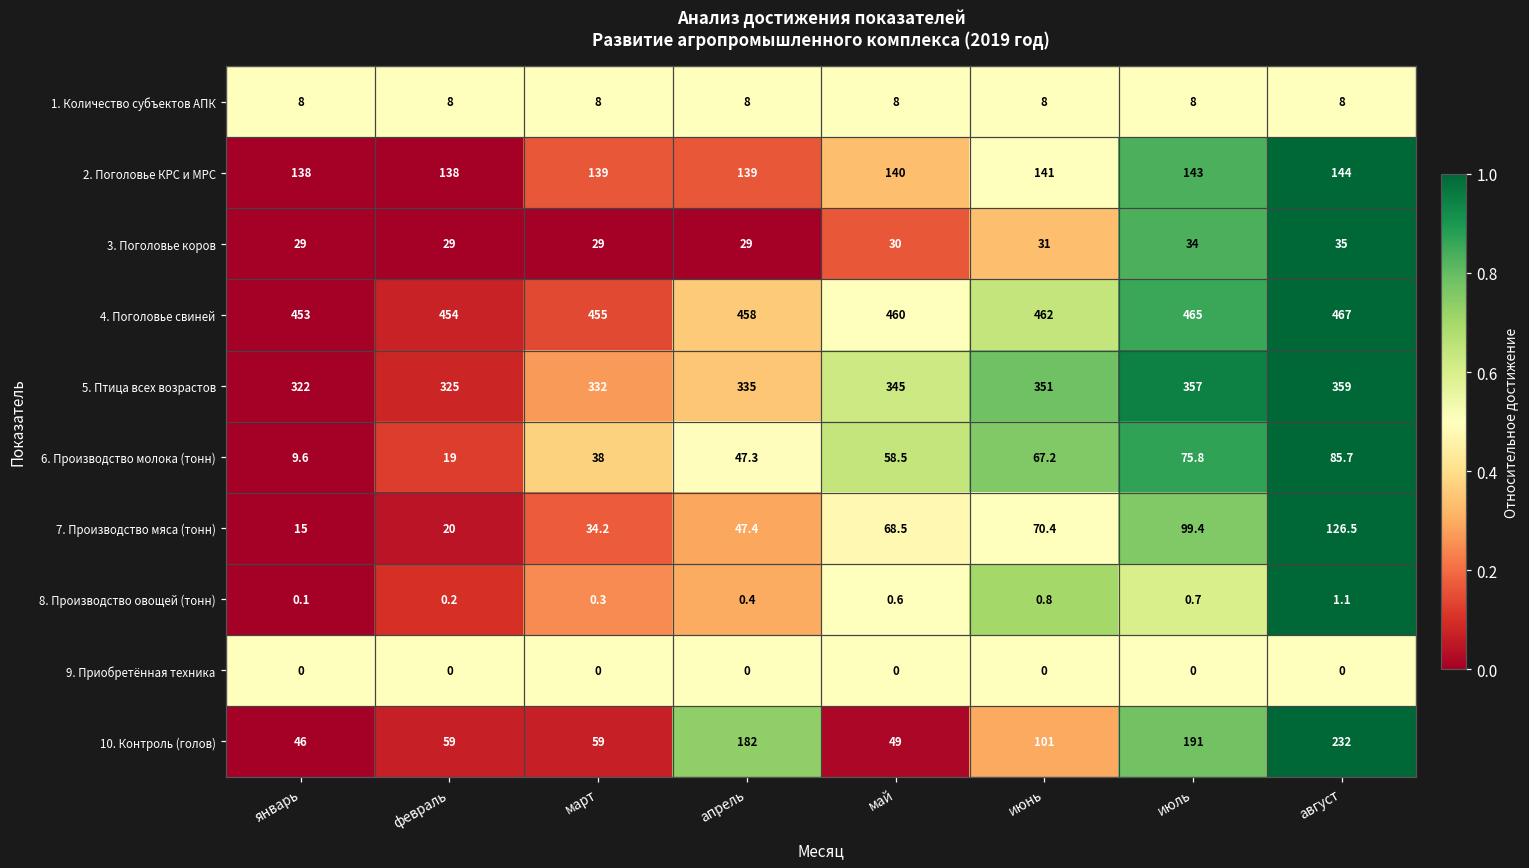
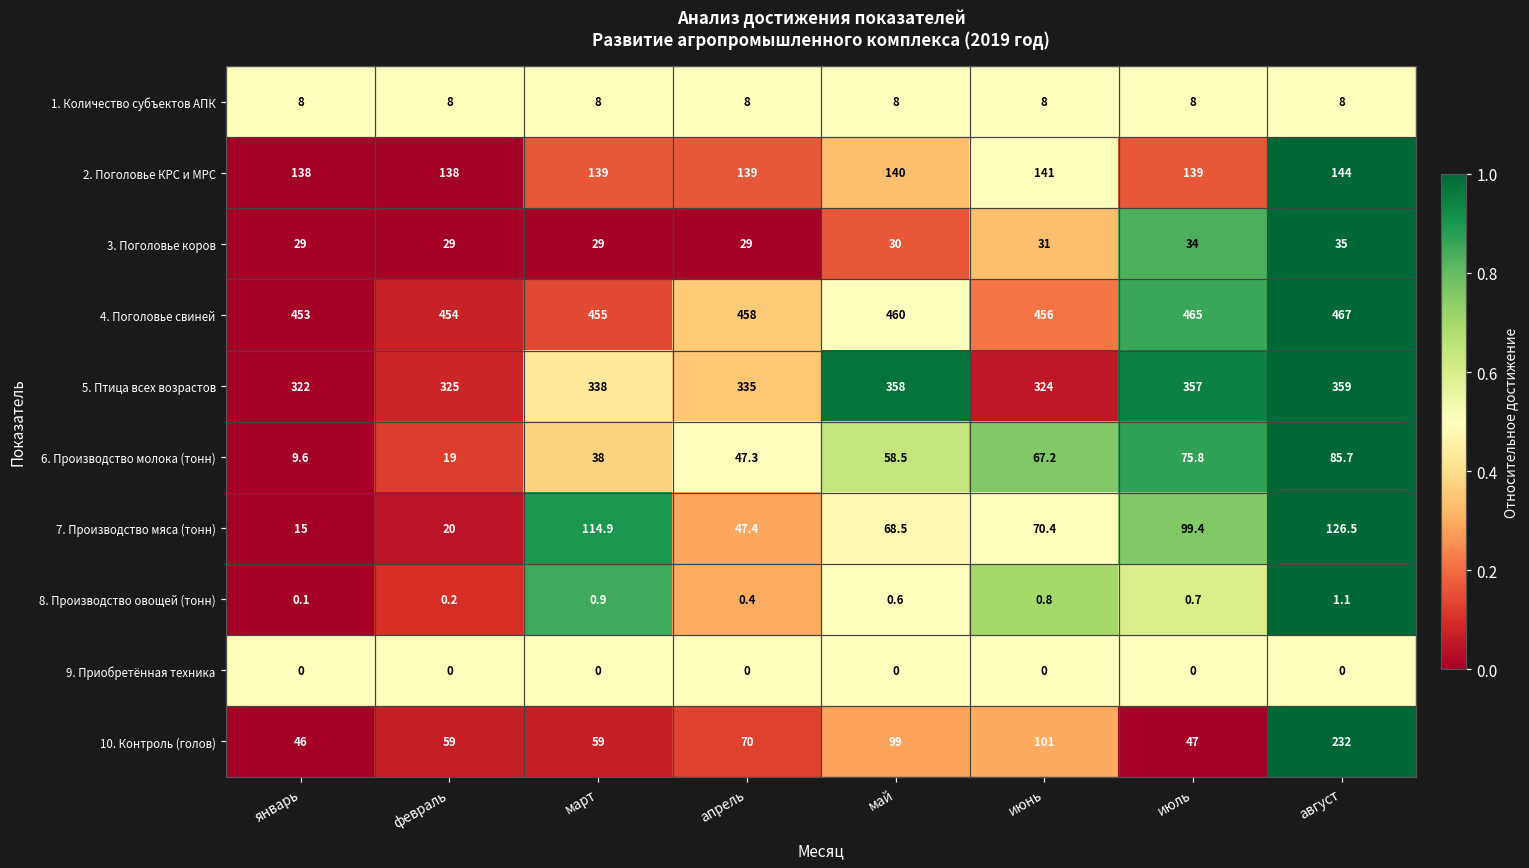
2. Поголовье КРС и МРС, июль: 143 -> 139
4. Поголовье свиней, июнь: 462 -> 456
5. Птица всех возрастов, март: 332 -> 338
5. Птица всех возрастов, май: 345 -> 358
5. Птица всех возрастов, июнь: 351 -> 324
7. Производство мяса (тонн), март: 34.2 -> 114.9
8. Производство овощей (тонн), март: 0.3 -> 0.9
10. Контроль (голов), апрель: 182 -> 70
10. Контроль (голов), май: 49 -> 99
10. Контроль (голов), июль: 191 -> 47
